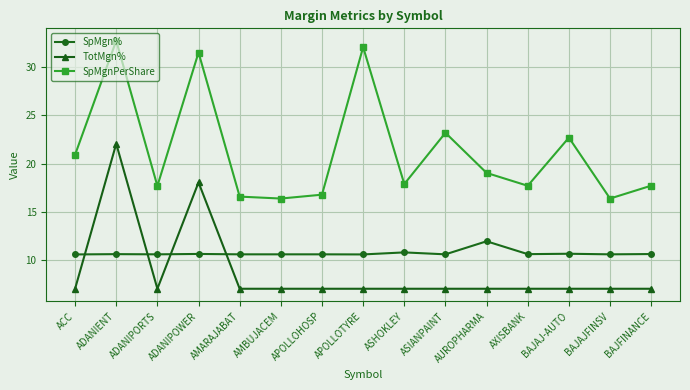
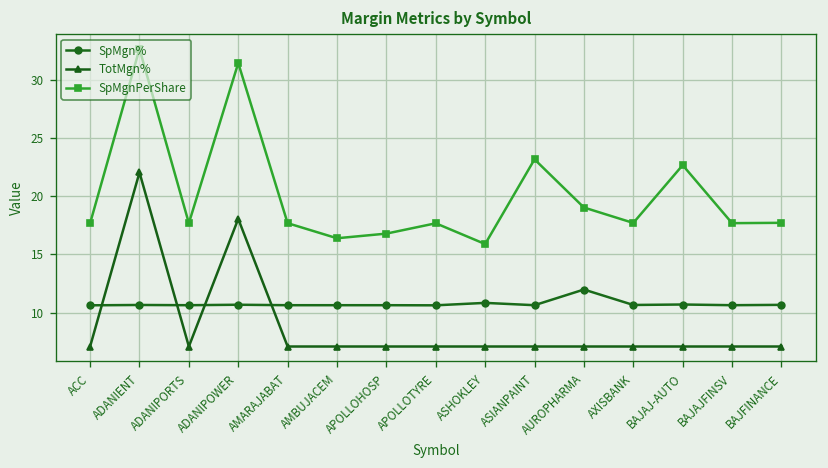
SpMgnPerShare, ACC: 21 -> 18
SpMgnPerShare, AMARAJABAT: 17 -> 18
SpMgnPerShare, APOLLOTYRE: 32 -> 18
SpMgnPerShare, ASHOKLEY: 18 -> 16
SpMgnPerShare, BAJAJFINSV: 16 -> 18
